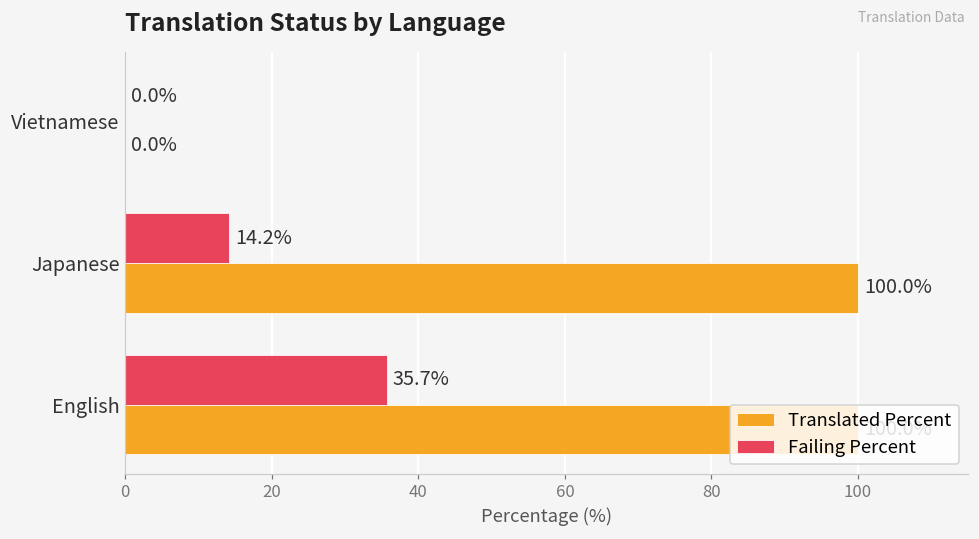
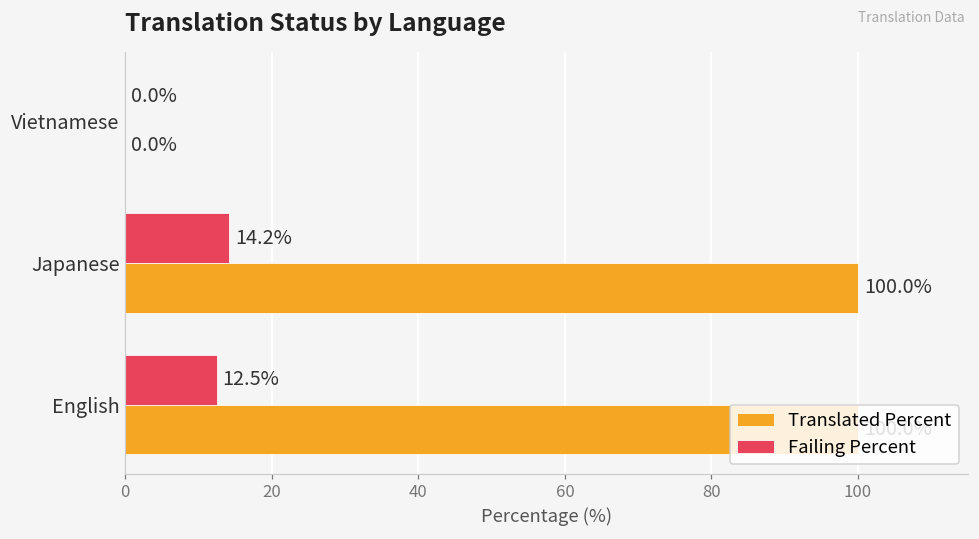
Failing Percent, English: 35.7% -> 12.5%
